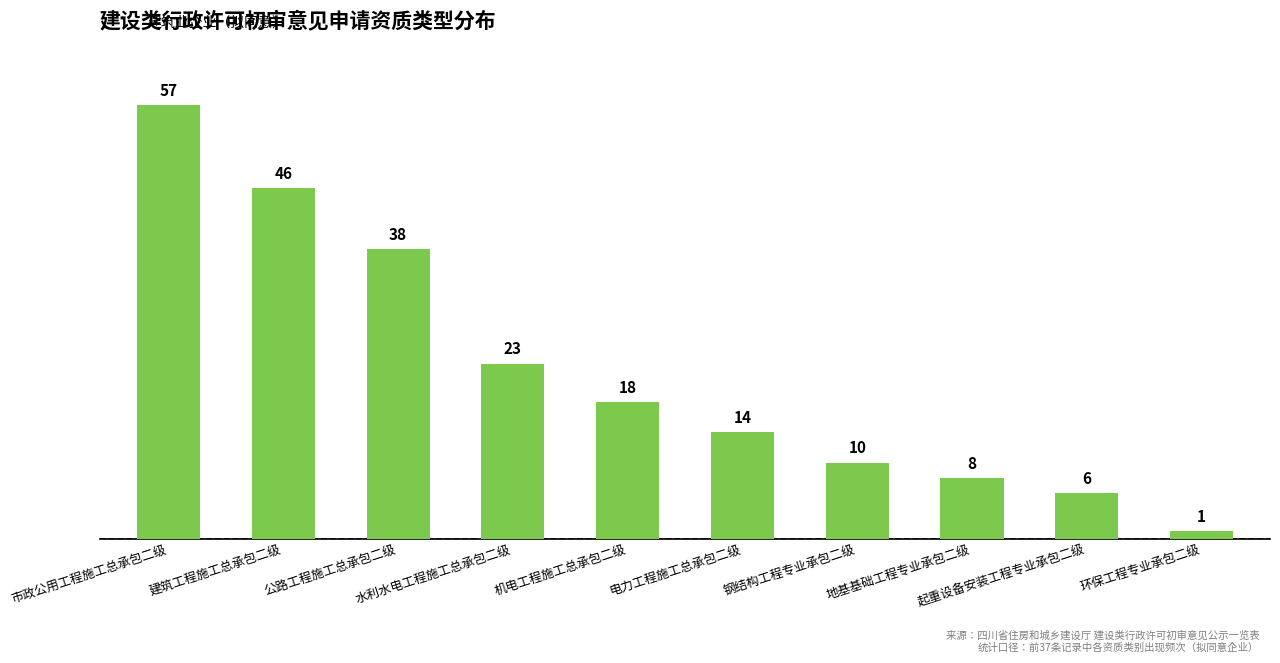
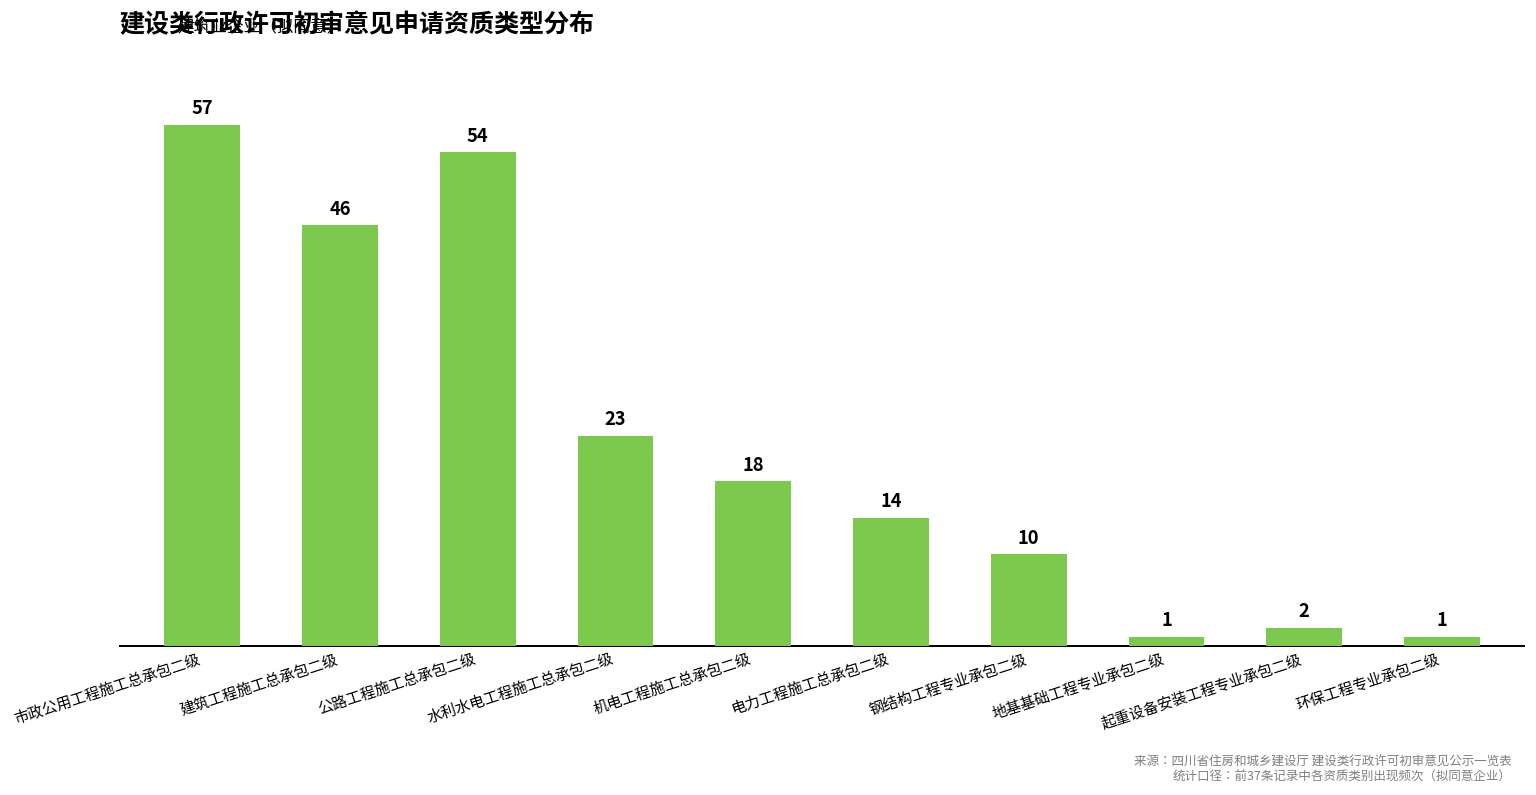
公路工程施工总承包二级: 38 -> 54
地基基础工程专业承包二级: 8 -> 1
起重设备安装工程专业承包二级: 6 -> 2
